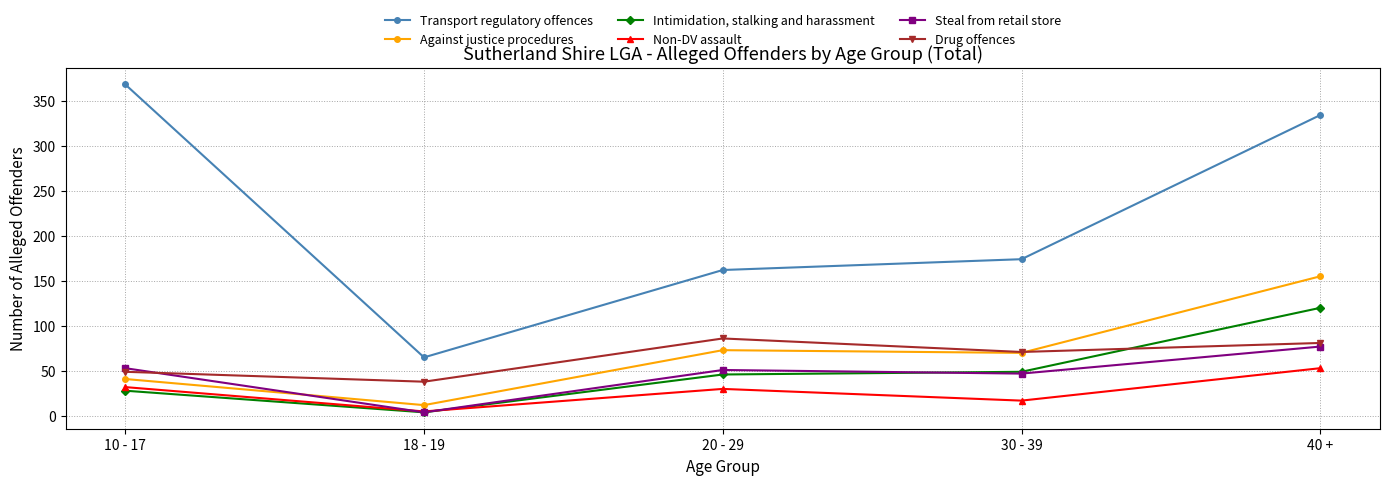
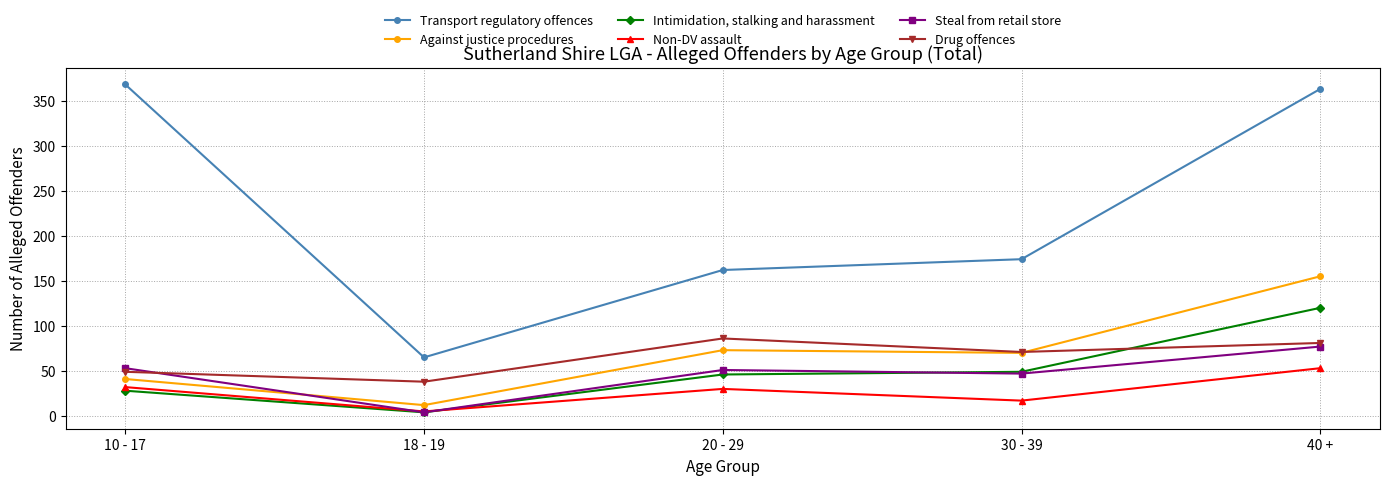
Transport regulatory offences, 40 +: 330 -> 360
